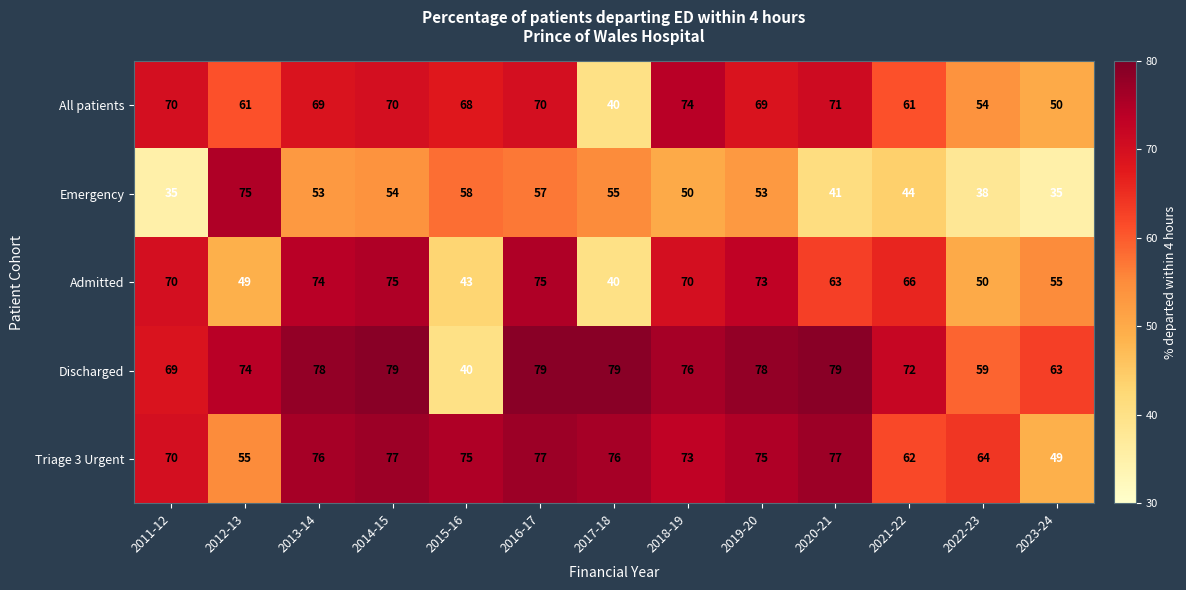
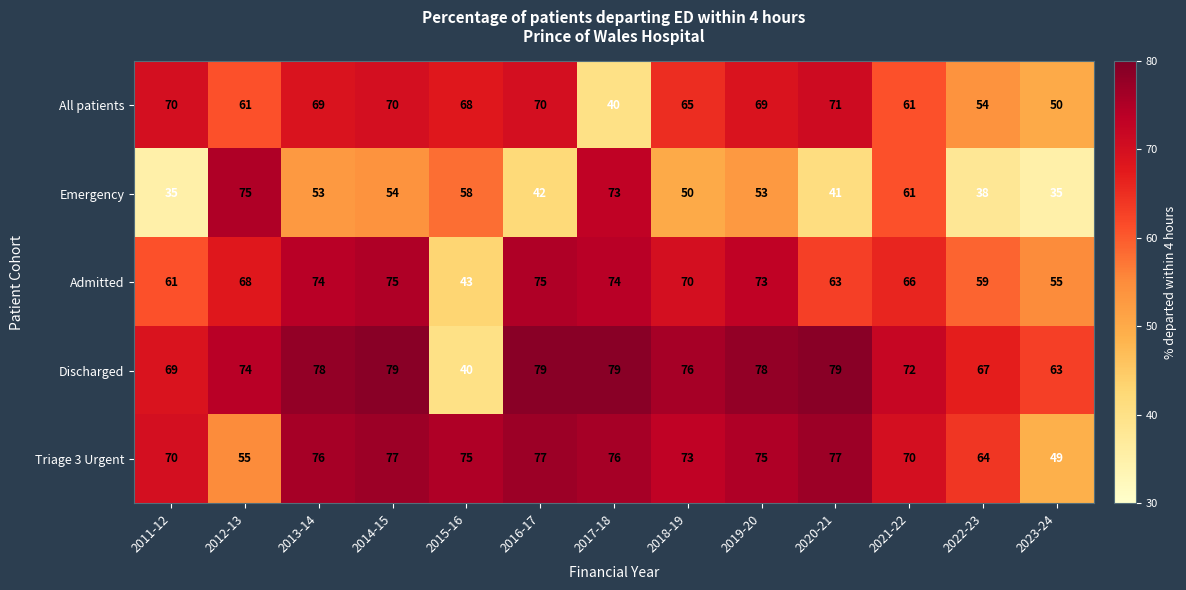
All patients, 2018-19: 74 -> 65
Emergency, 2016-17: 57 -> 42
Emergency, 2017-18: 55 -> 73
Emergency, 2021-22: 44 -> 61
Admitted, 2011-12: 70 -> 61
Admitted, 2012-13: 49 -> 68
Admitted, 2017-18: 40 -> 74
Admitted, 2022-23: 50 -> 59
Discharged, 2022-23: 59 -> 67
Triage 3 Urgent, 2021-22: 62 -> 70
